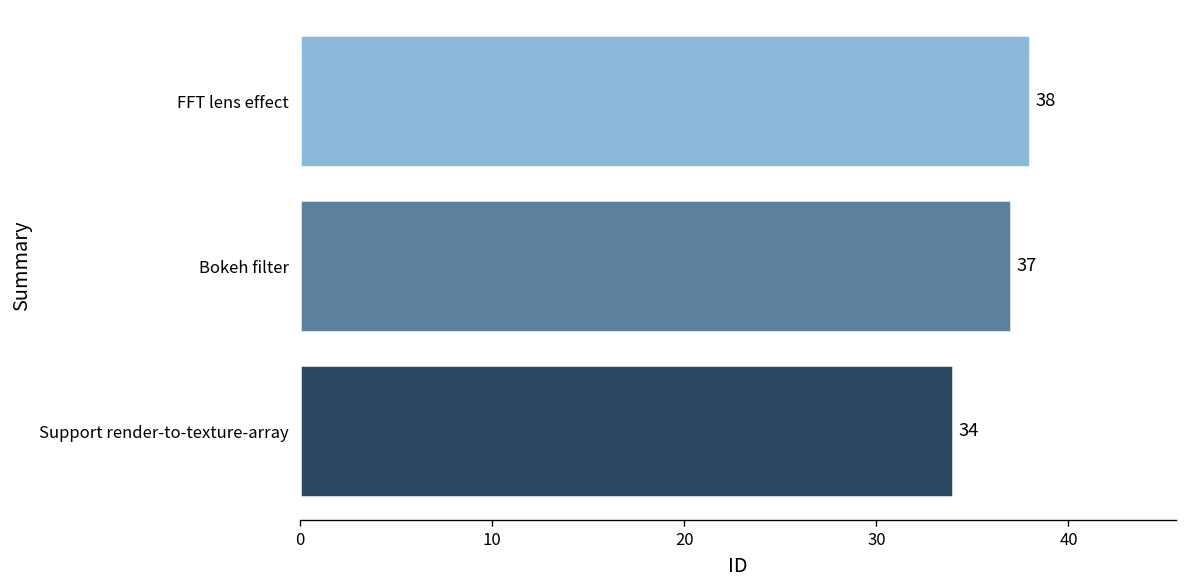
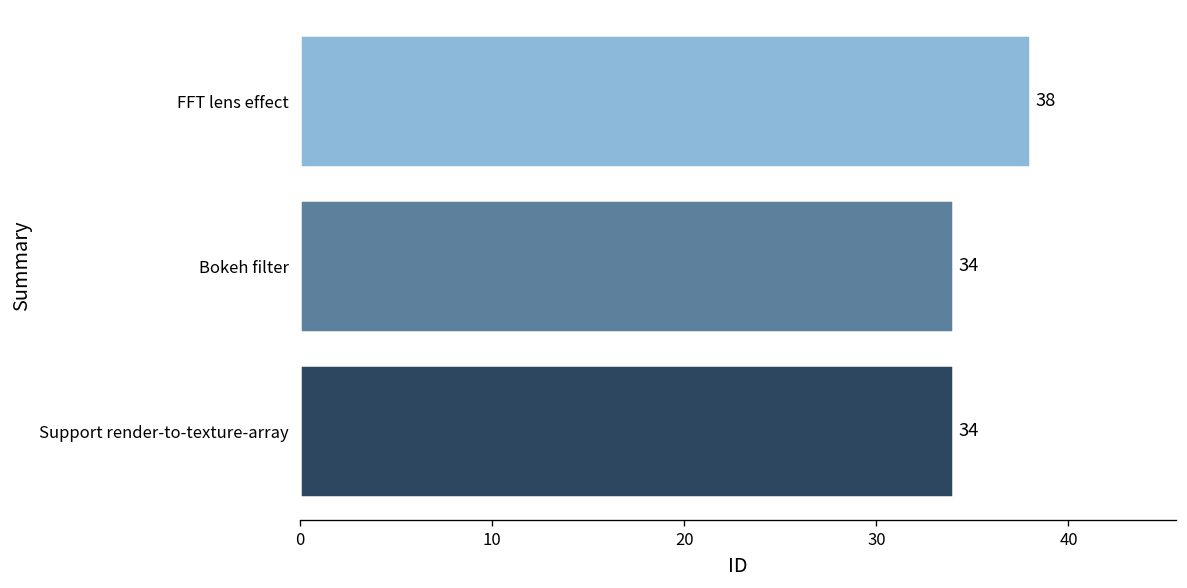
Bokeh filter: 37 -> 34
